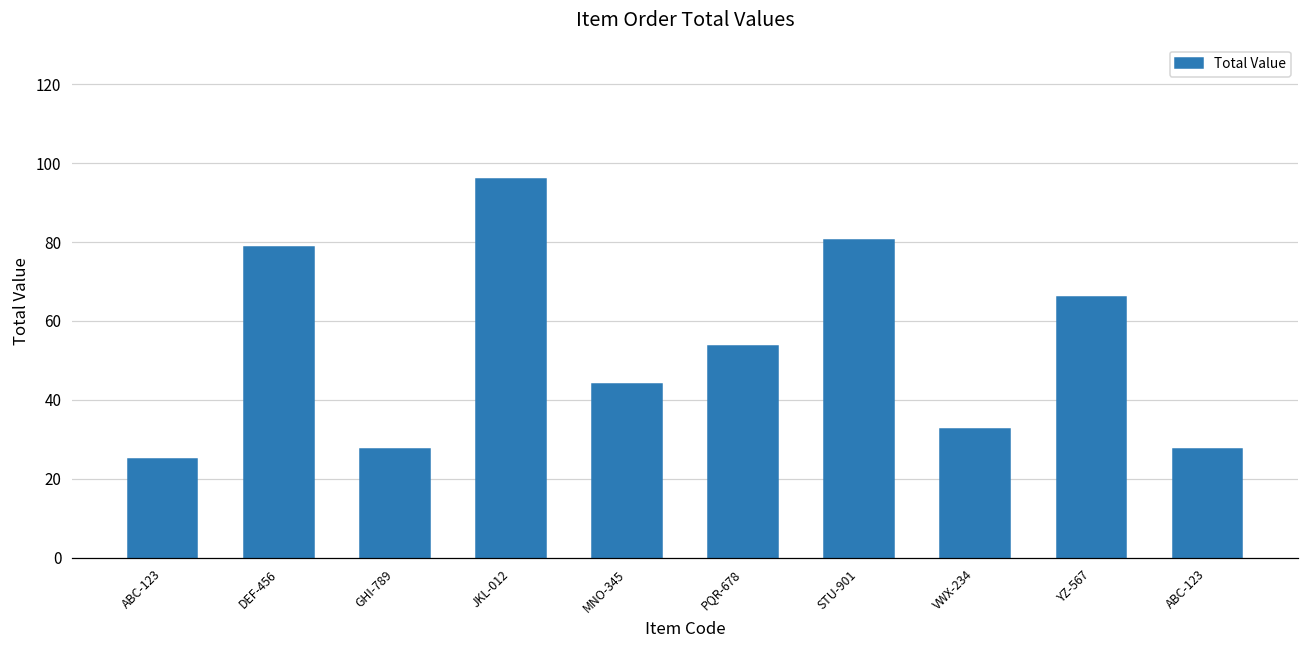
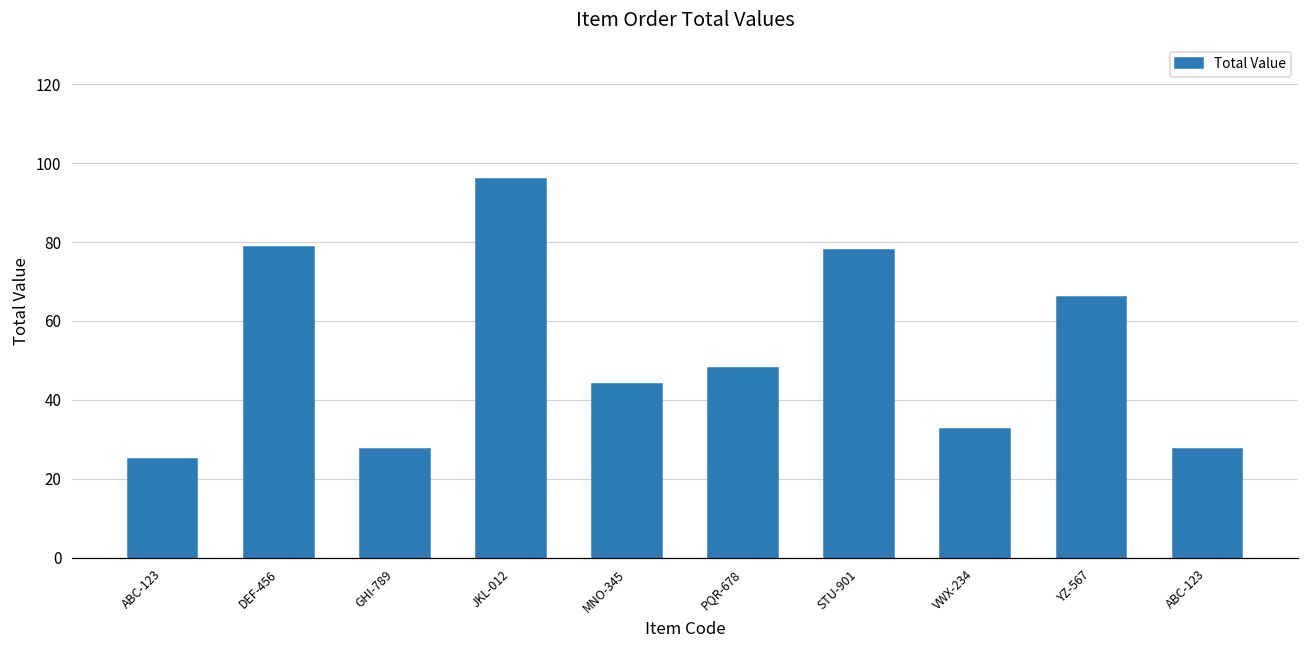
PQR-678: 54 -> 48
STU-901: 81 -> 78
